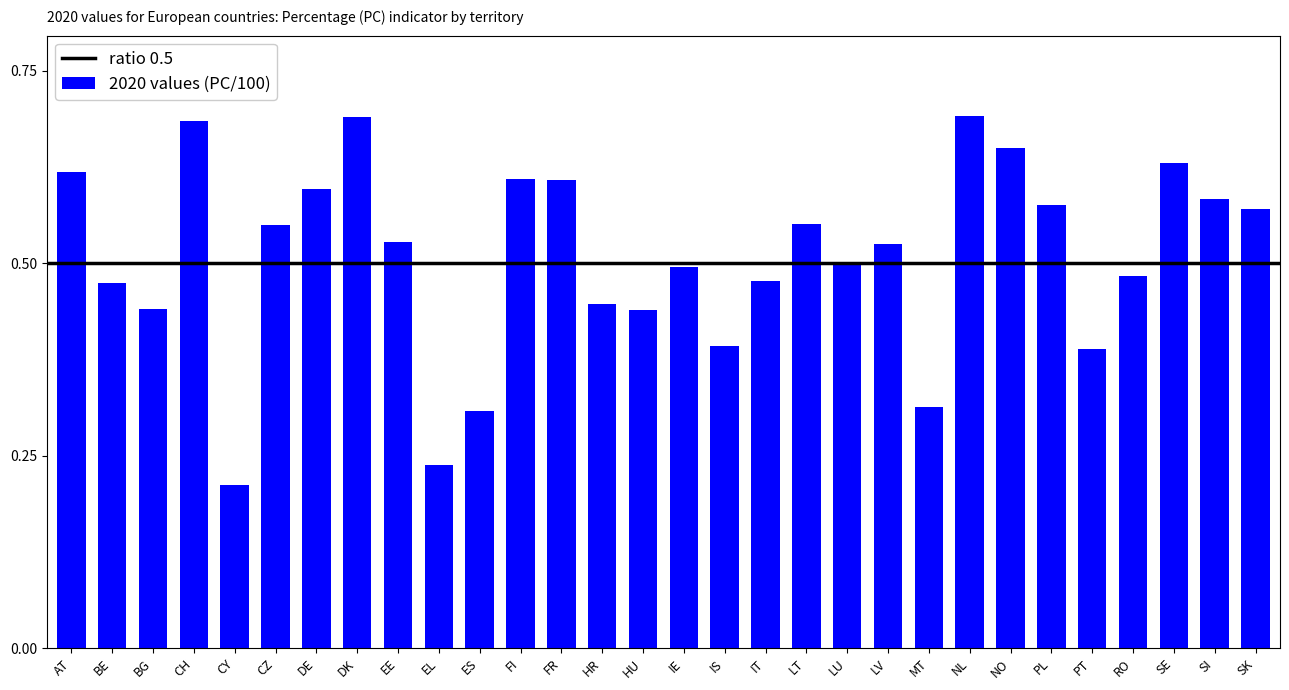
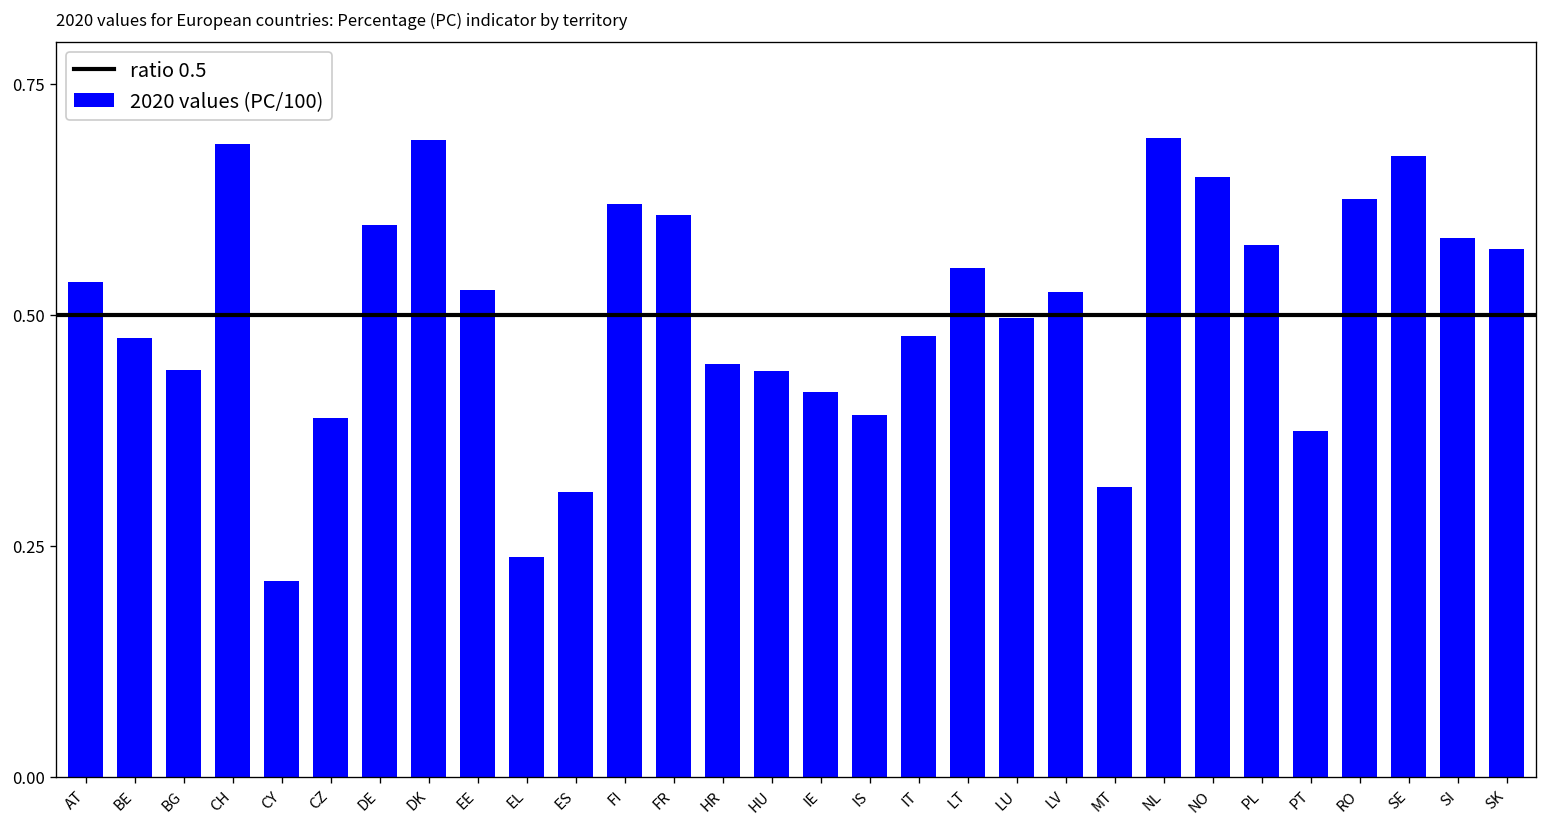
AT: 0.62 -> 0.54
CZ: 0.55 -> 0.39
FI: 0.61 -> 0.62
IE: 0.50 -> 0.42
PT: 0.39 -> 0.37
RO: 0.48 -> 0.63
SE: 0.63 -> 0.67
